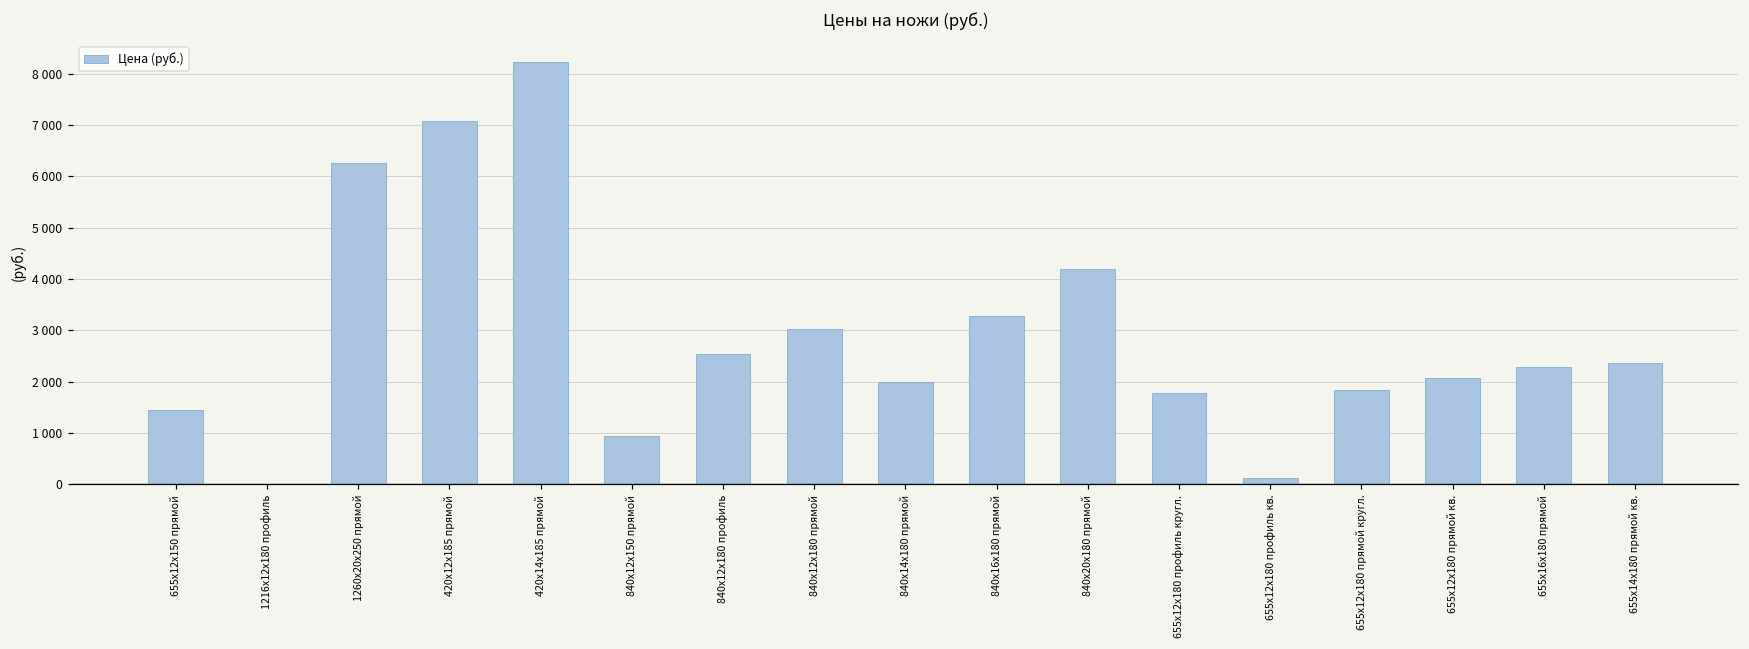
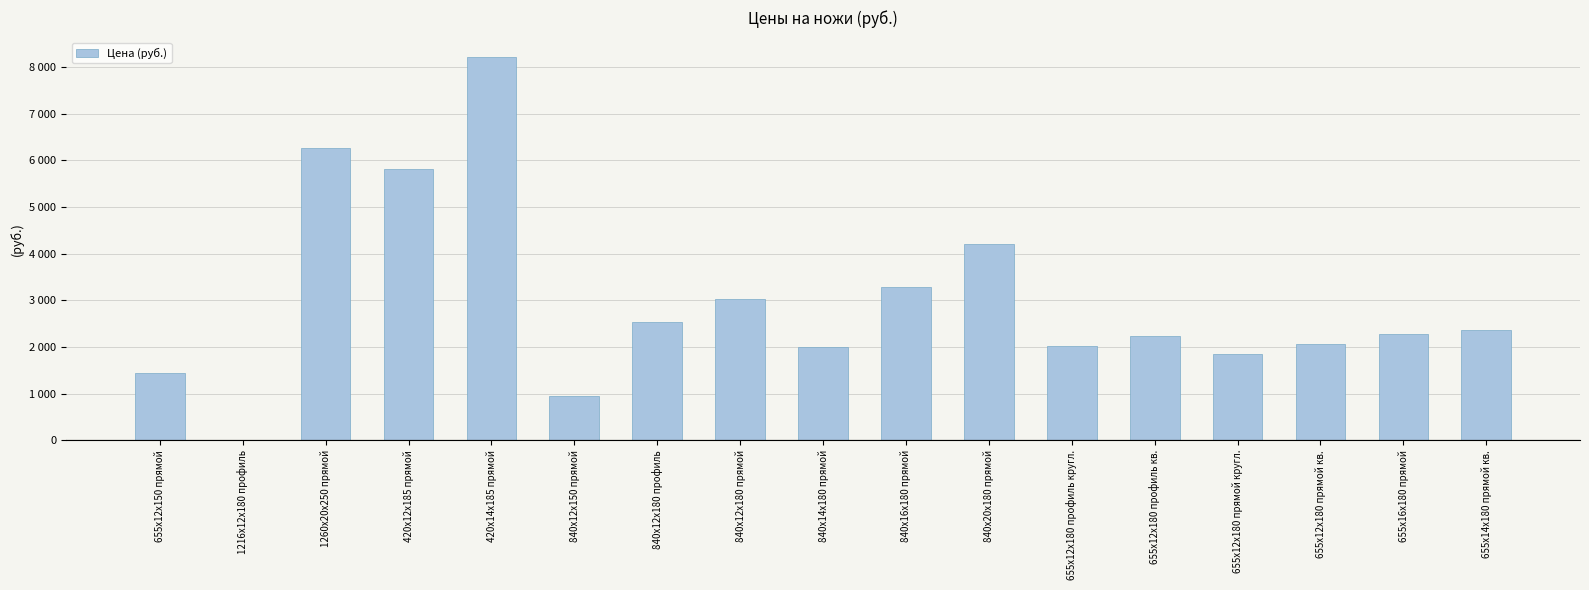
420х12х185 прямой: 7100 -> 5800
655х12х180 профиль кругл.: 1800 -> 2000
655х12х180 профиль кв.: 100 -> 2200
